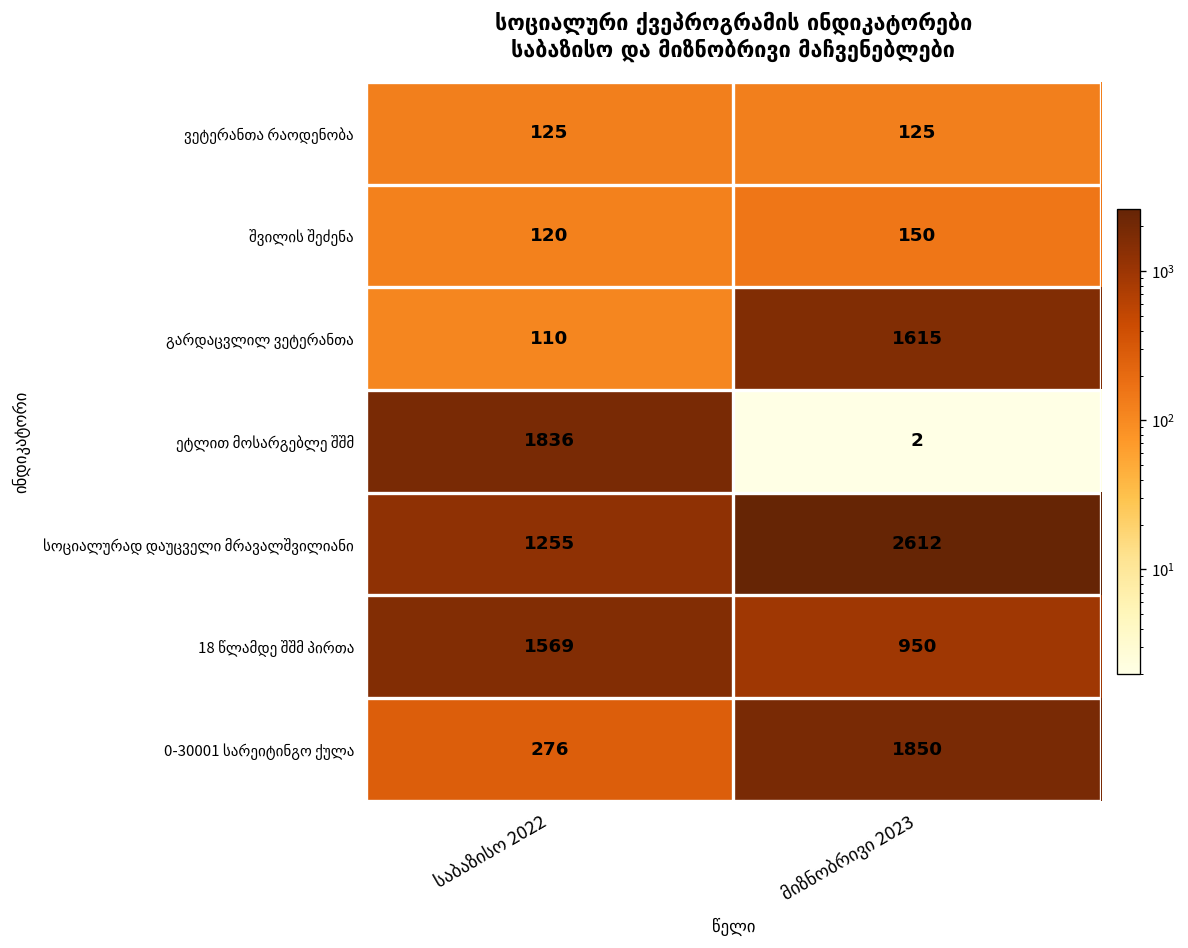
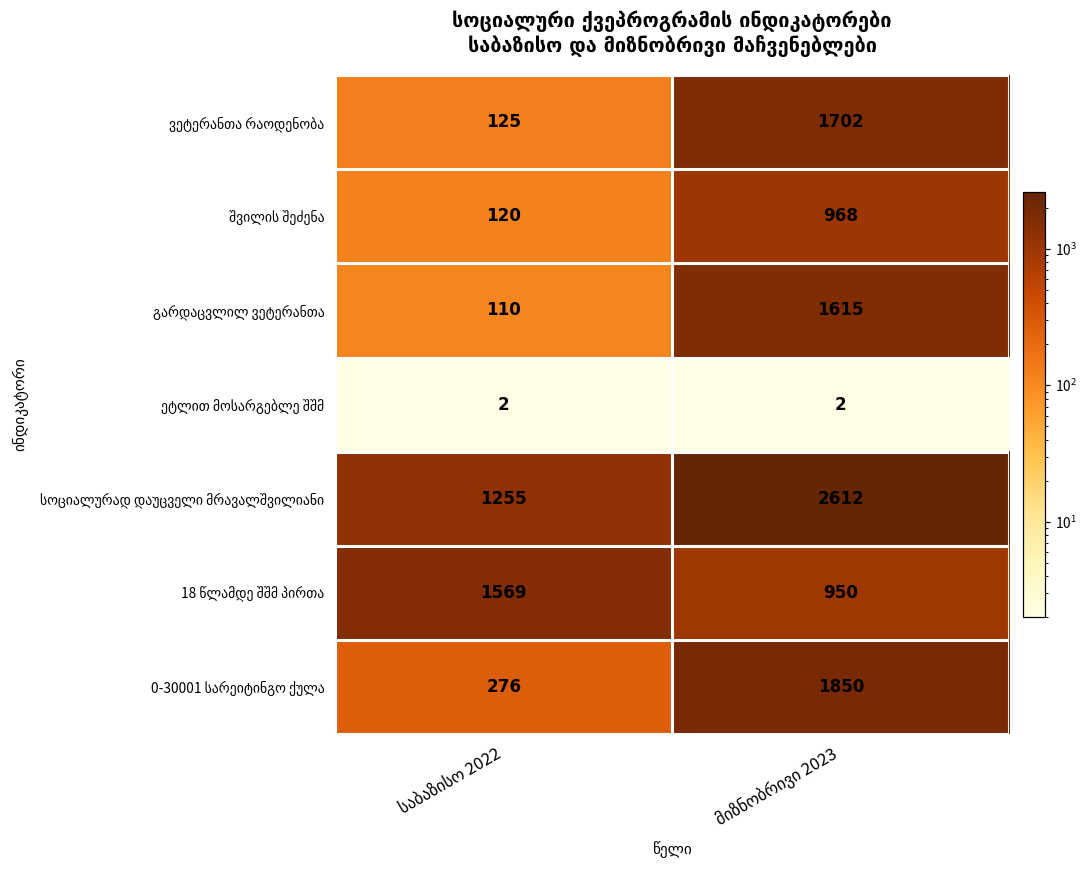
ვეტერანთა რაოდენობა, მიზნობრივი 2023: 125 -> 1702
შვილის შეძენა, მიზნობრივი 2023: 150 -> 968
ეტლით მოსარგებლე შშმ, საბაზისო 2022: 1836 -> 2
